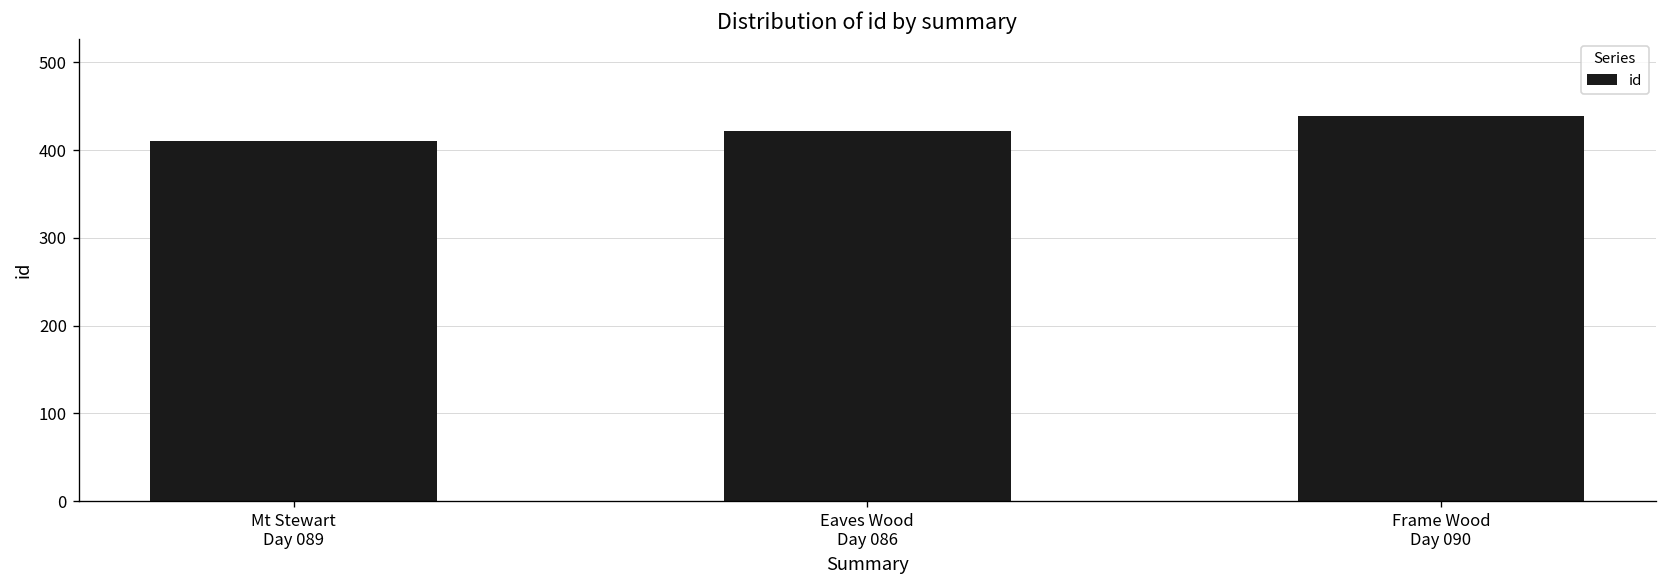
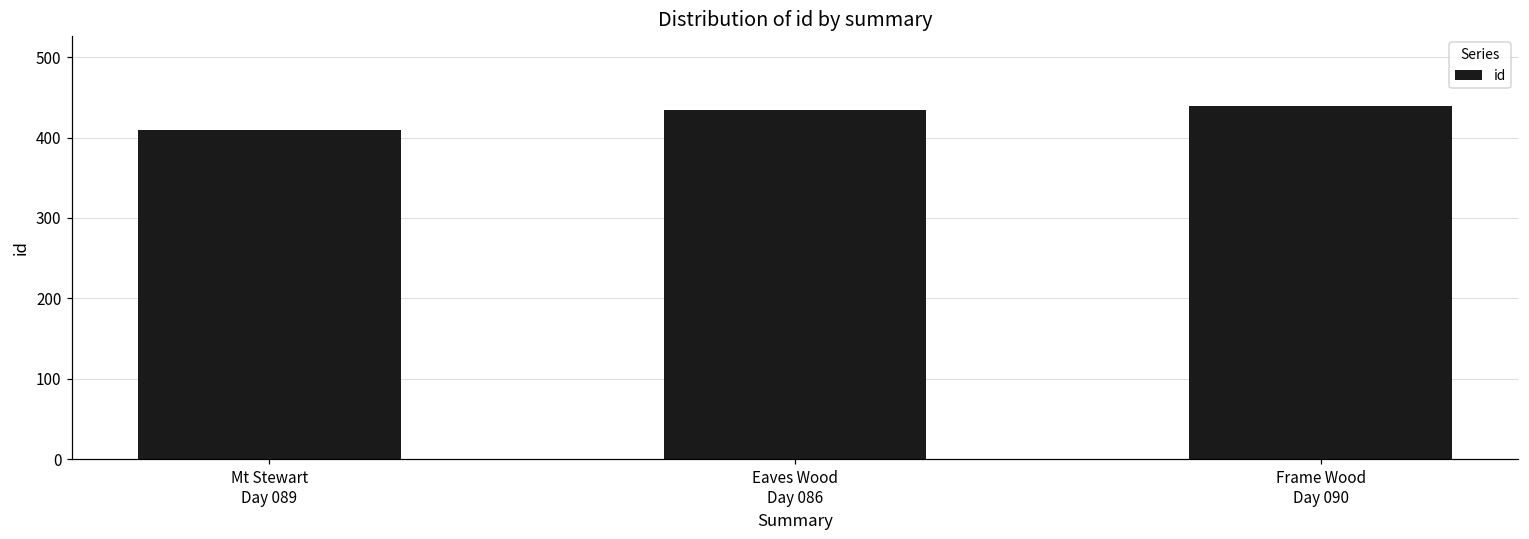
Eaves Wood Day 086: 420 -> 430
